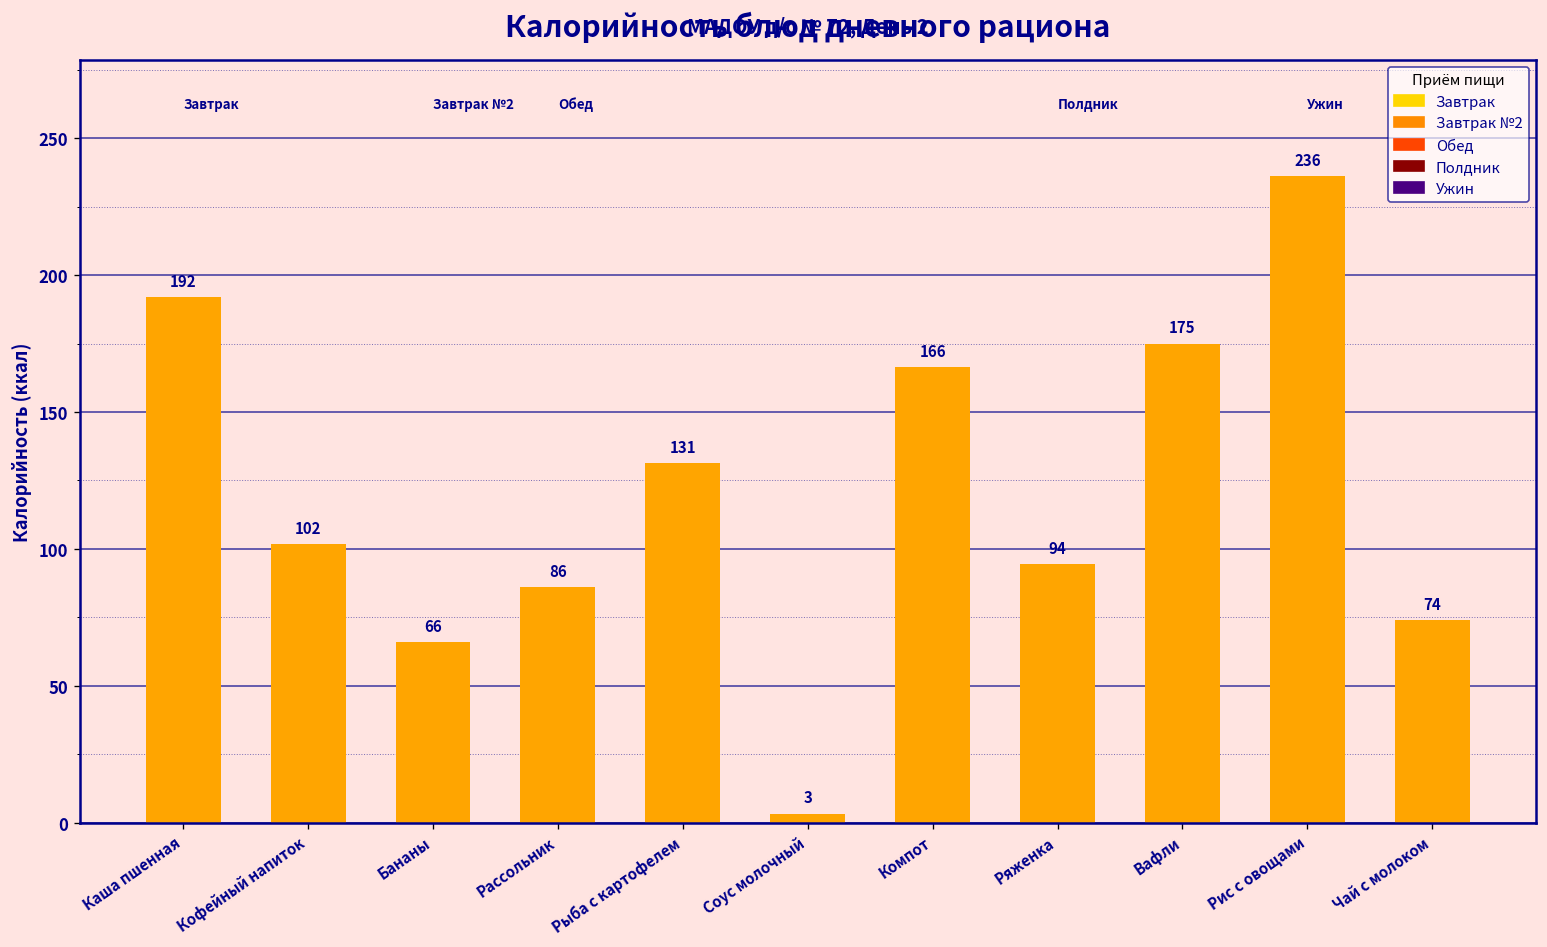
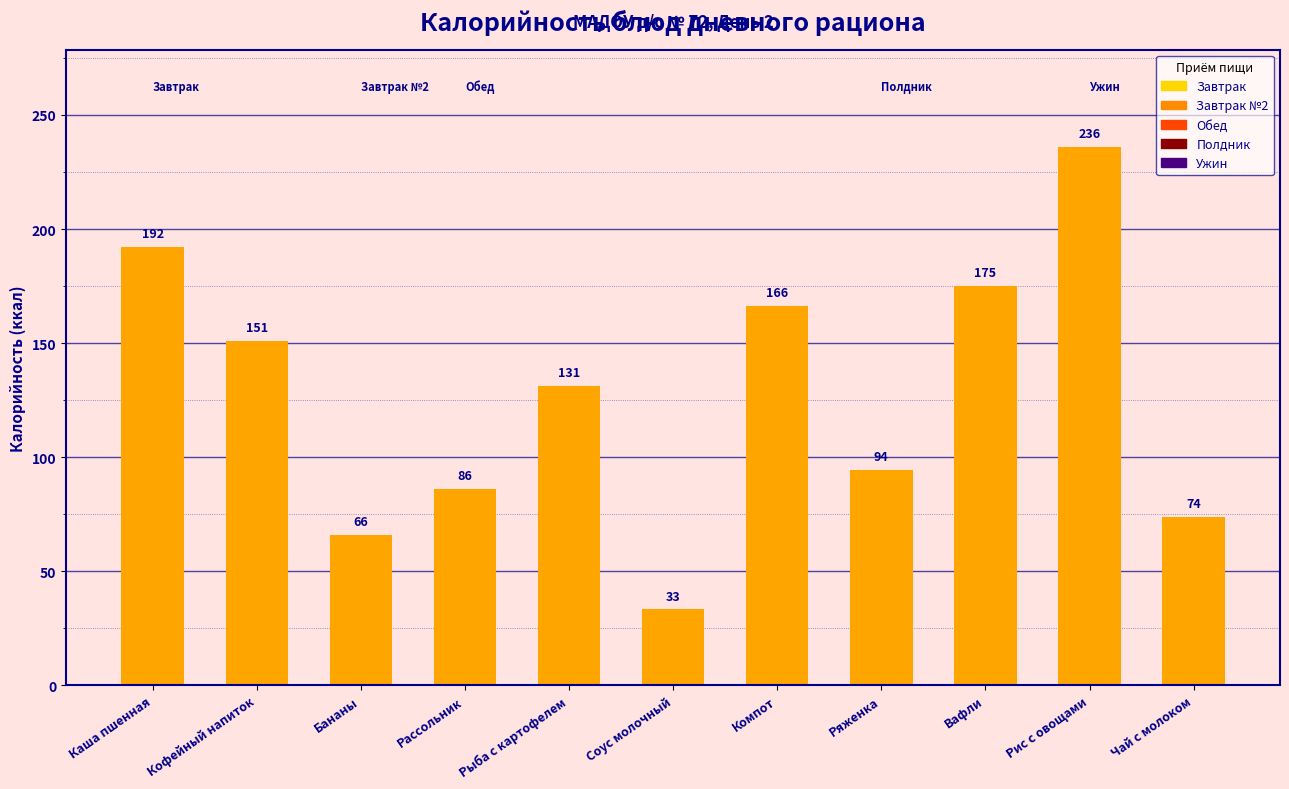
Кофейный напиток: 102 -> 151
Соус молочный: 3 -> 33
